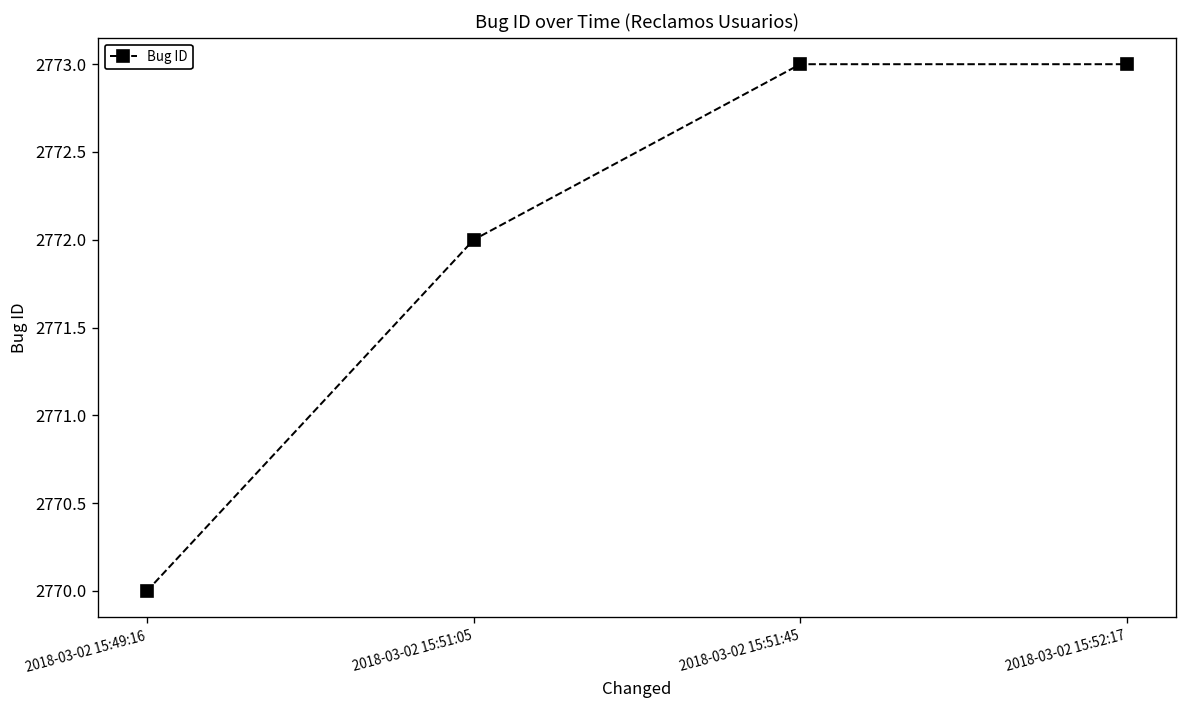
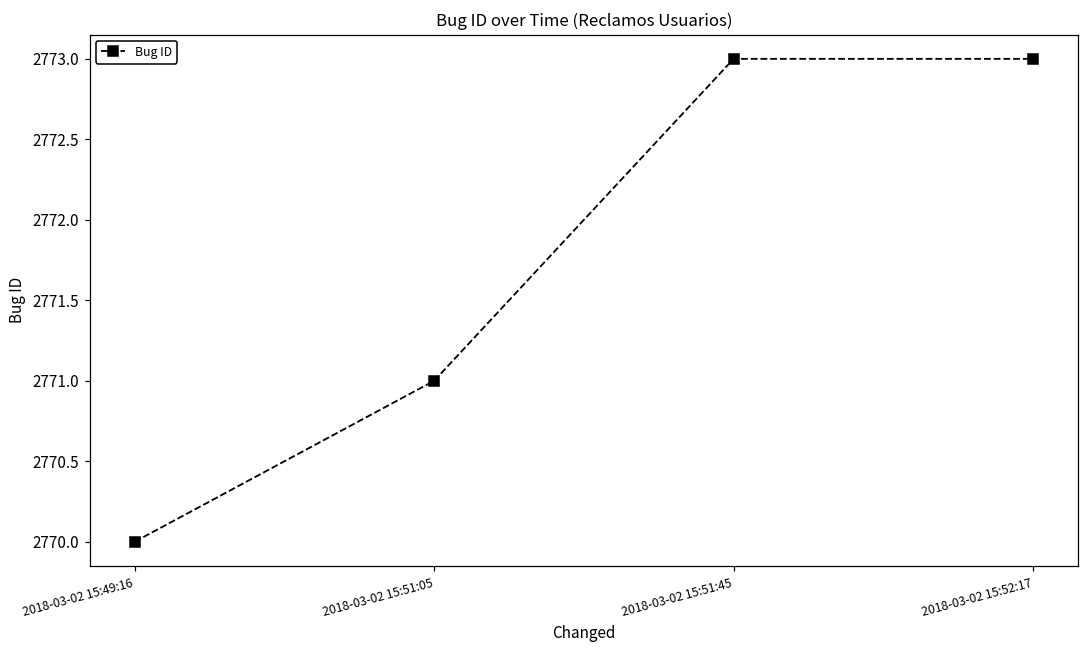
2018-03-02 15:51:05: 2772 -> 2771
